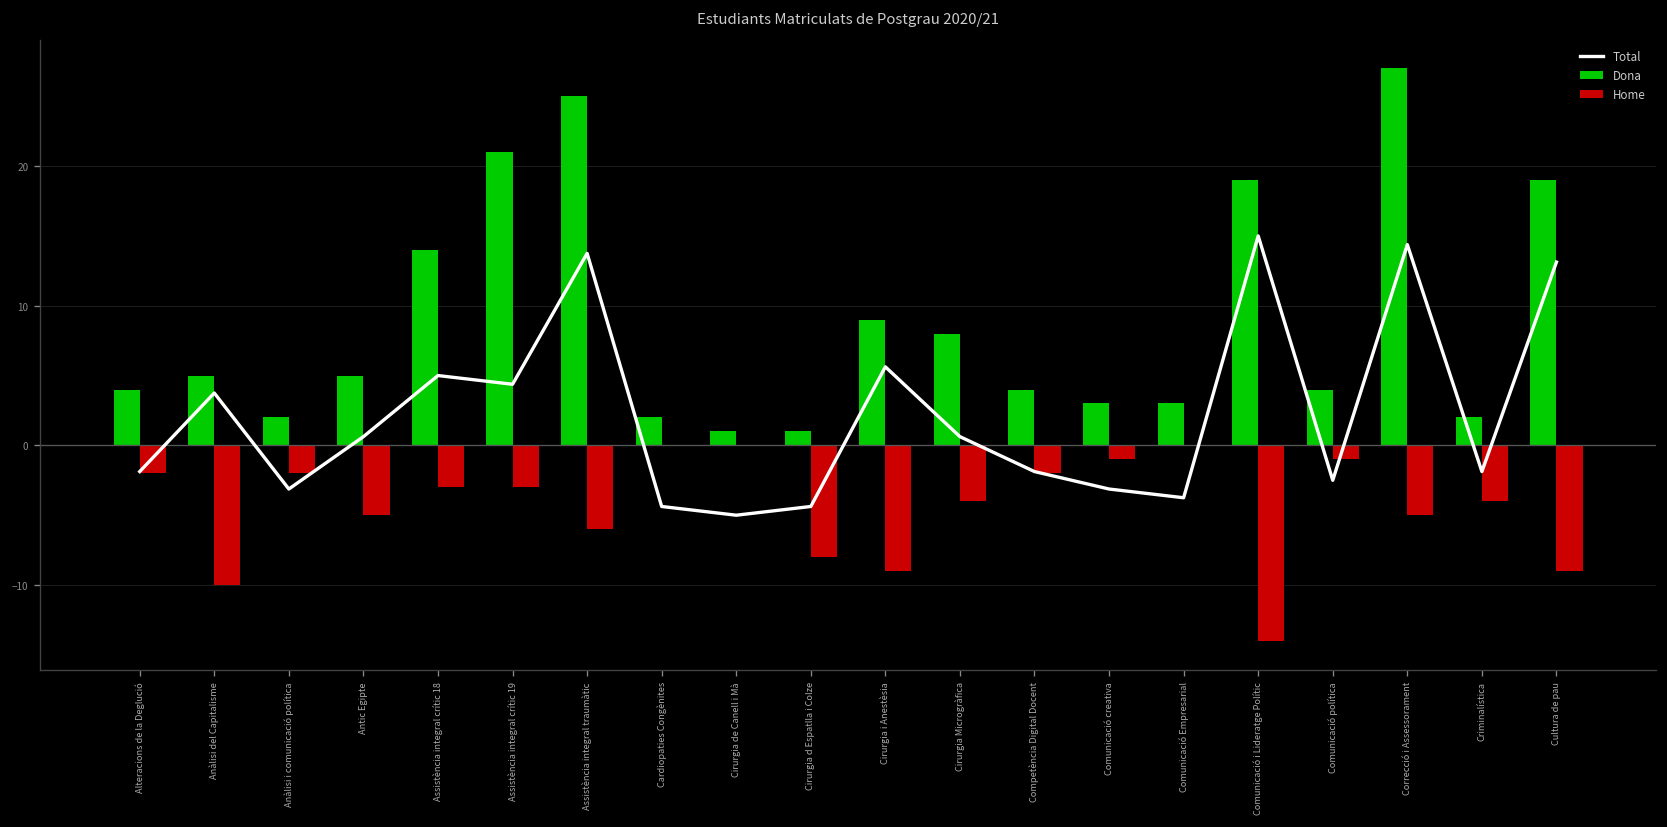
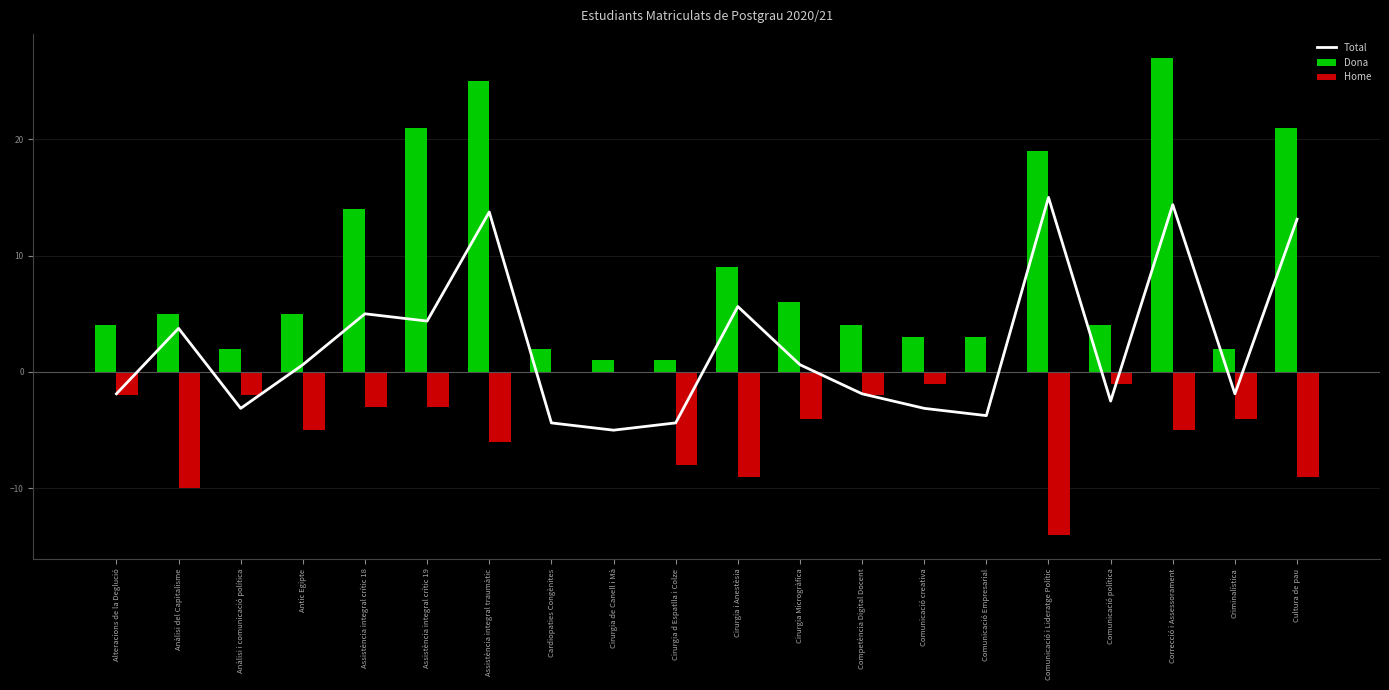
Dona, Cirurgia Microgràfica: 8 -> 6
Dona, Cultura de pau: 19 -> 21
